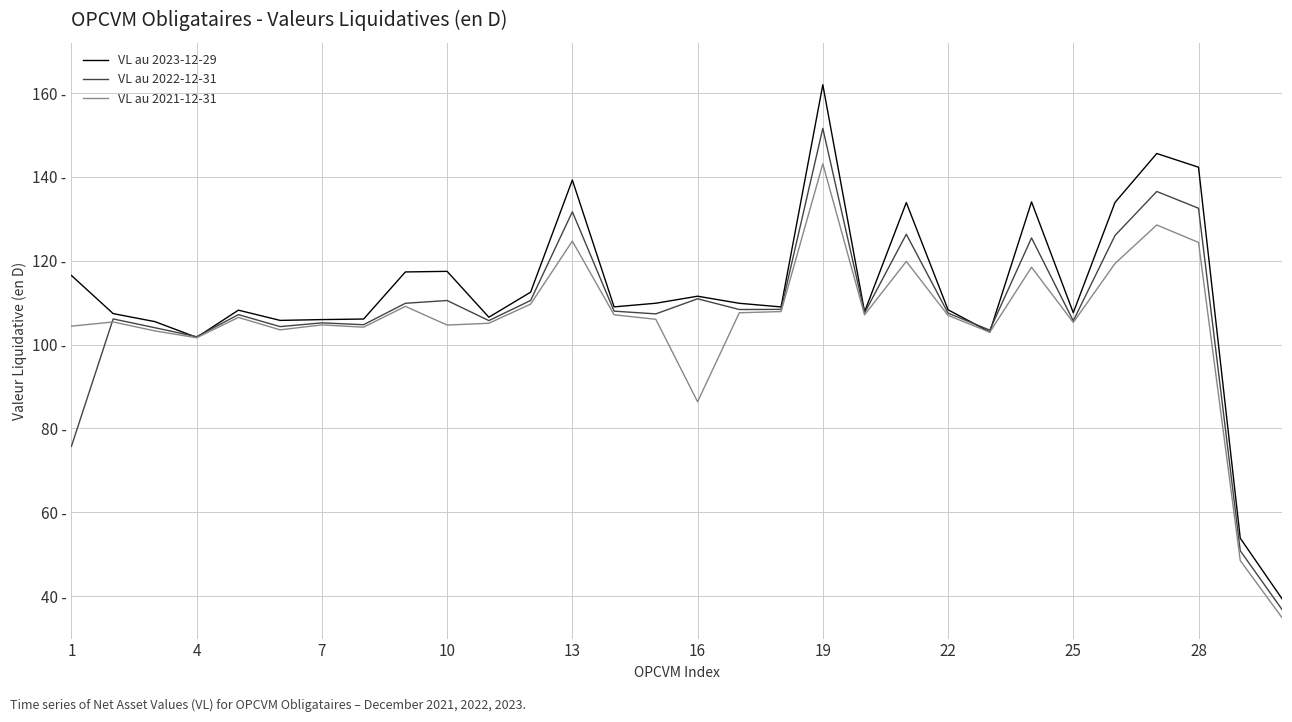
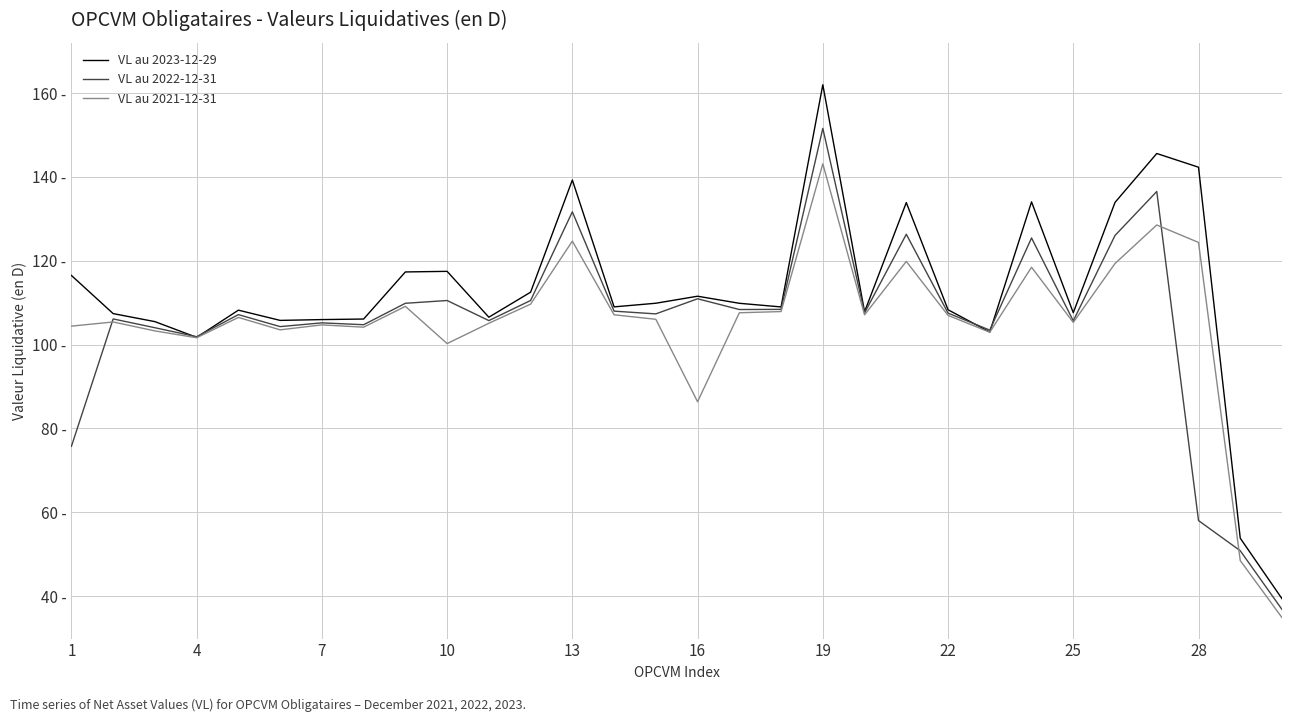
VL au 2021-12-31, 10: 105 - -> 100 -
VL au 2022-12-31, 28: 133 - -> 58 -
